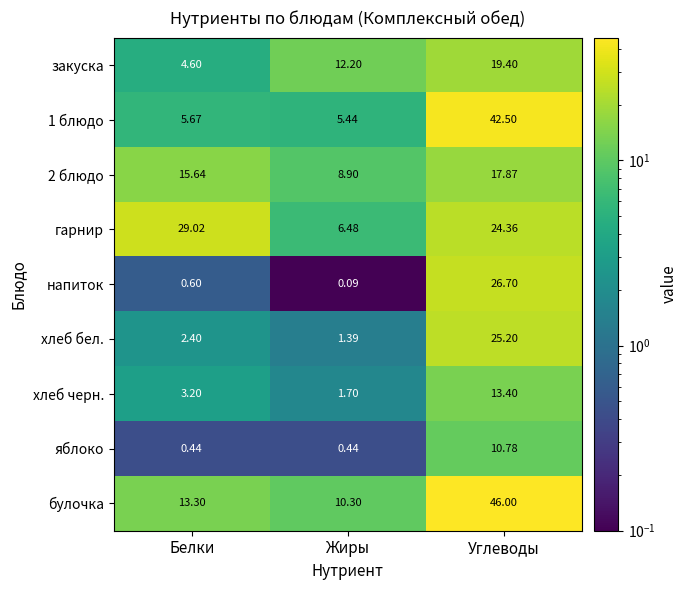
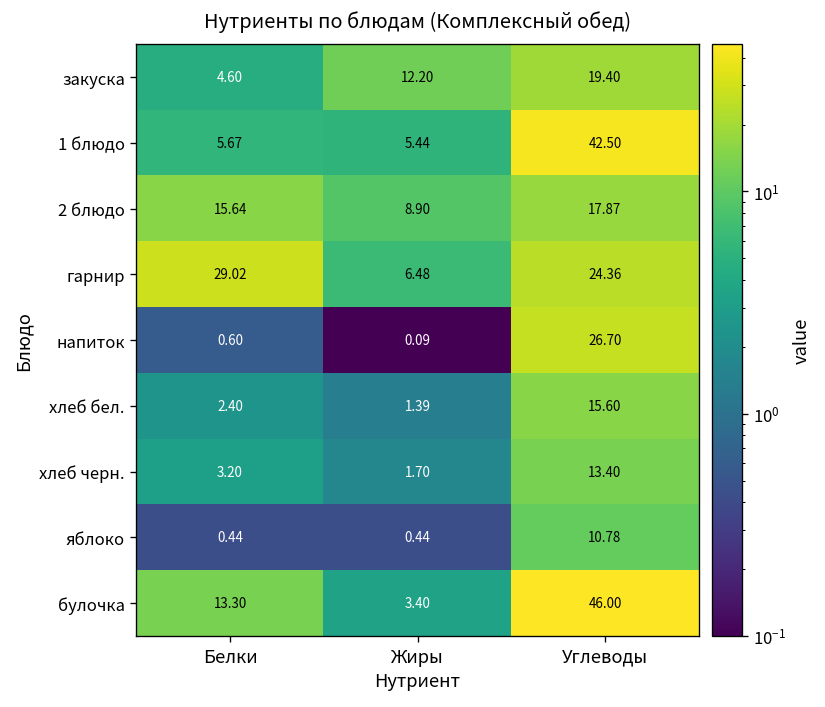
хлеб бел., Углеводы: 25.20 -> 15.60
булочка, Жиры: 10.30 -> 3.40
